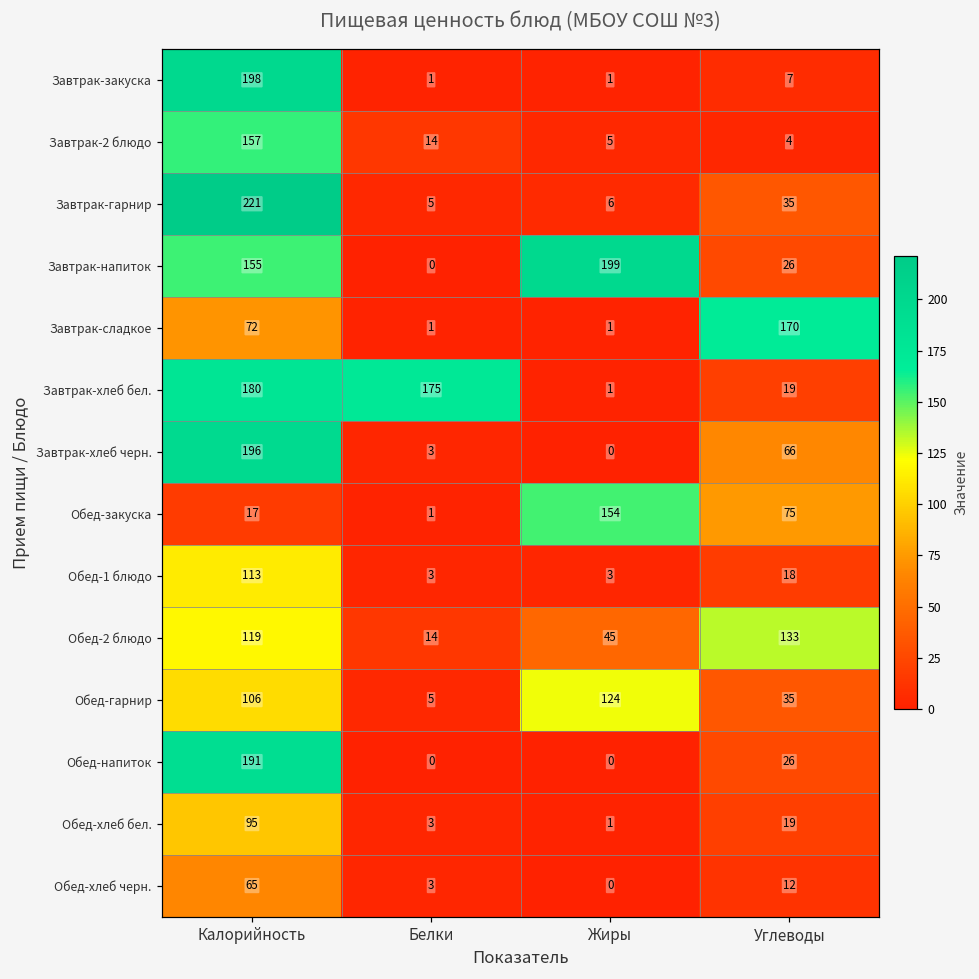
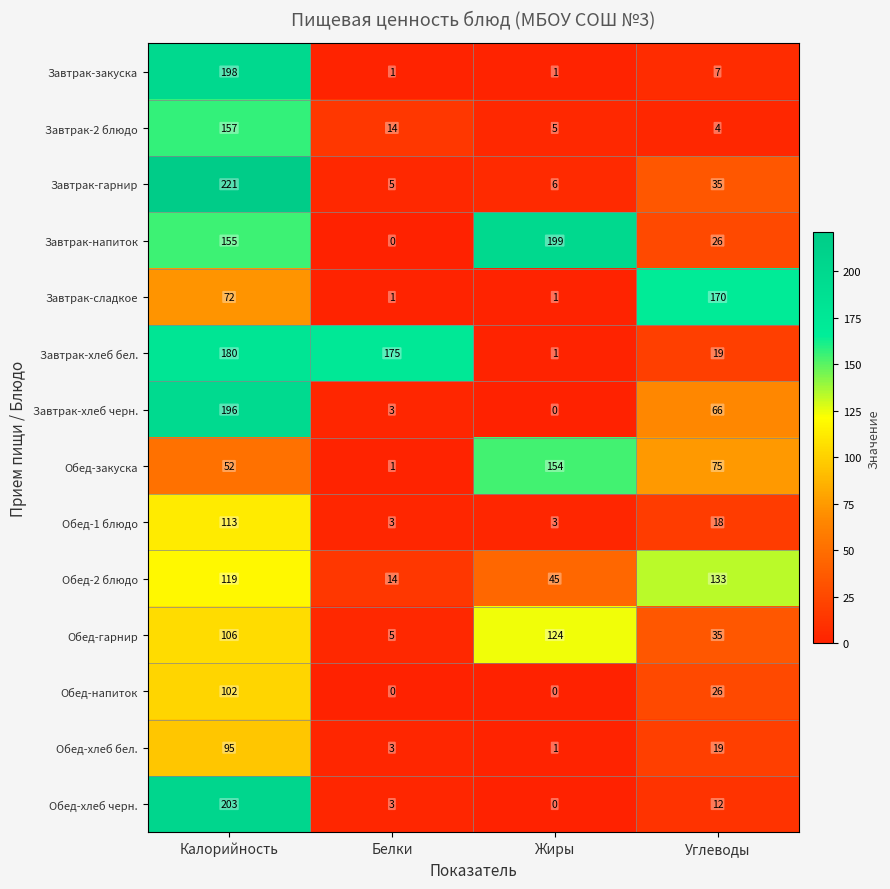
Обед-закуска, Калорийность: 17 -> 52
Обед-напиток, Калорийность: 191 -> 102
Обед-хлеб черн., Калорийность: 65 -> 203
